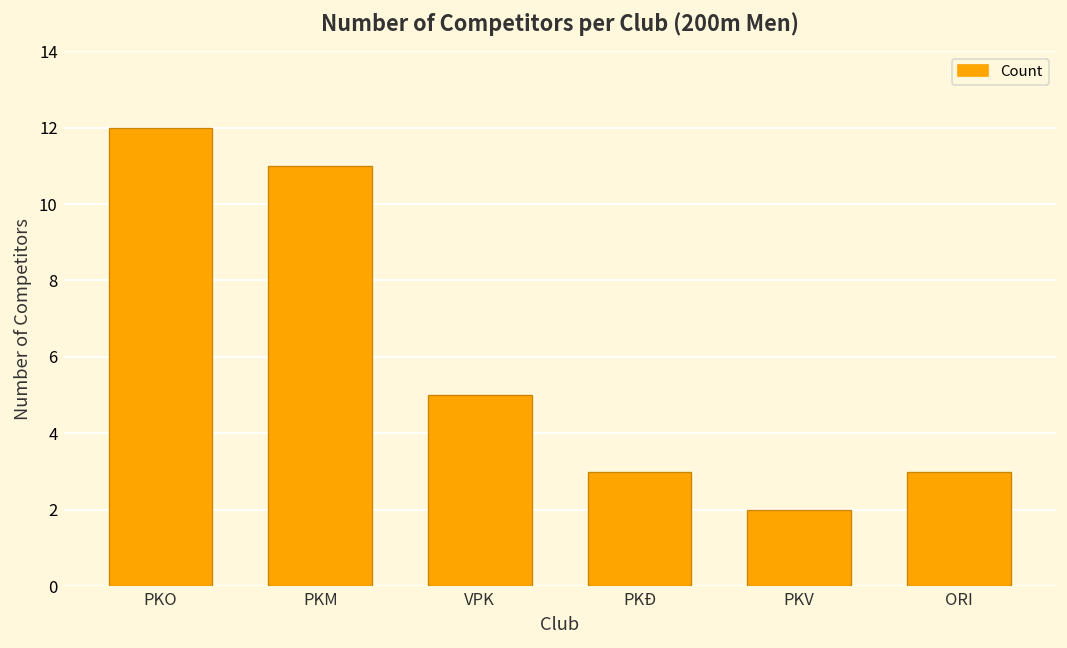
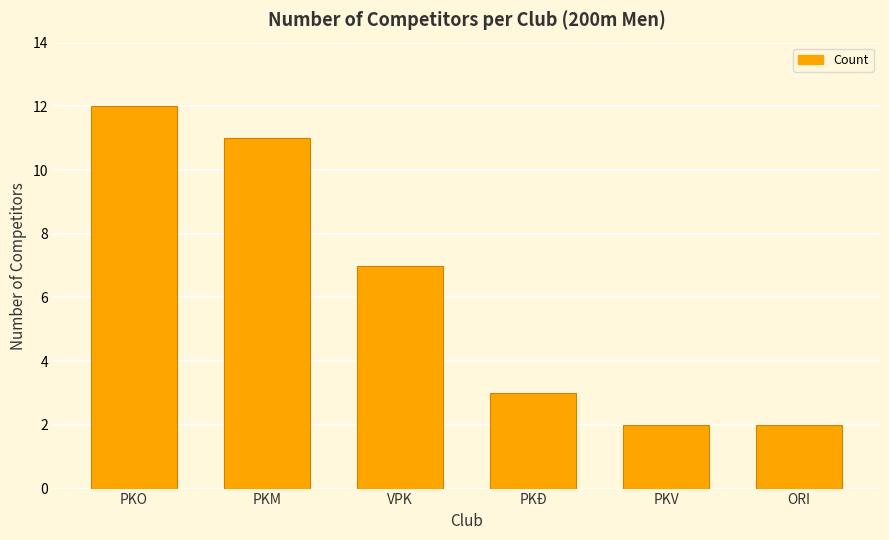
VPK: 5 -> 7
ORI: 3 -> 2
